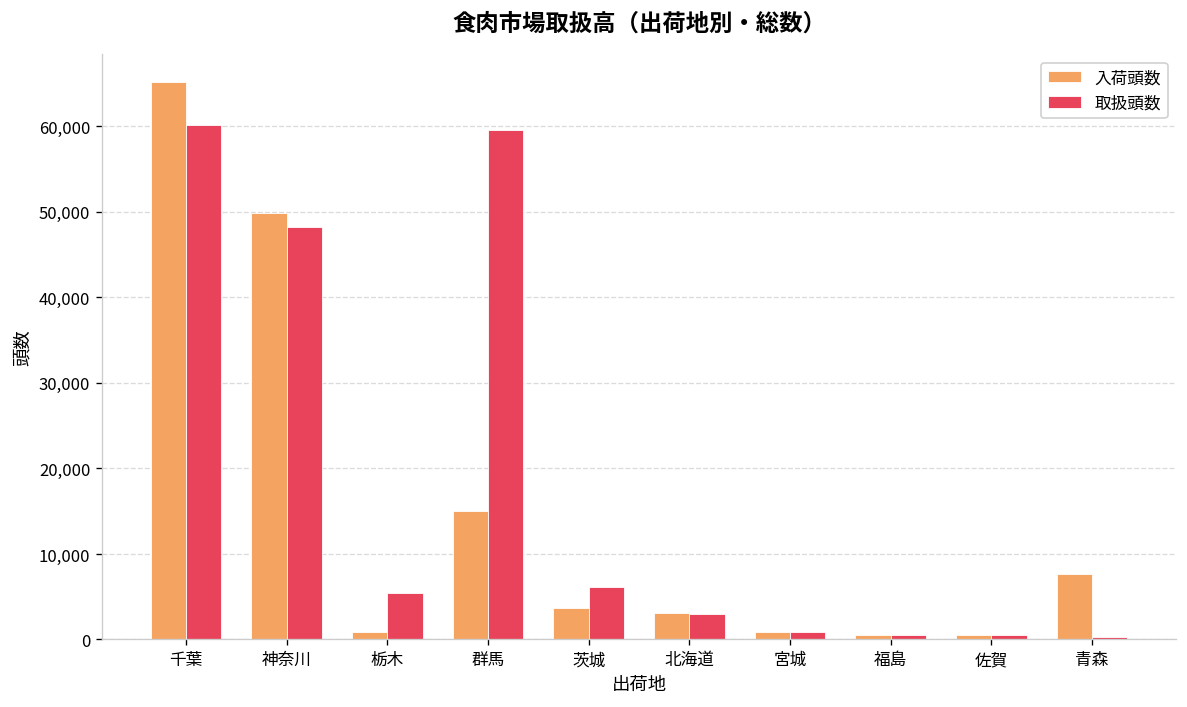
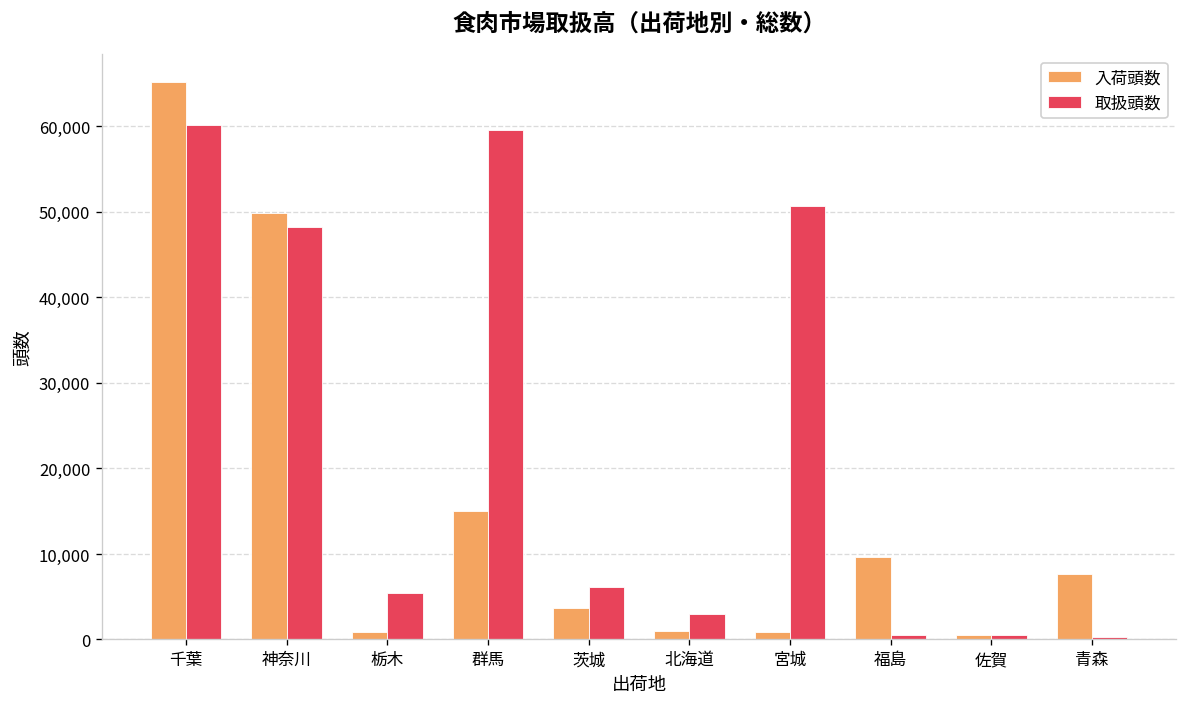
入荷頭数, 北海道: 3,000 -> 1,000
取扱頭数, 宮城: 1,000 -> 51,000
入荷頭数, 福島: 0 -> 10,000
